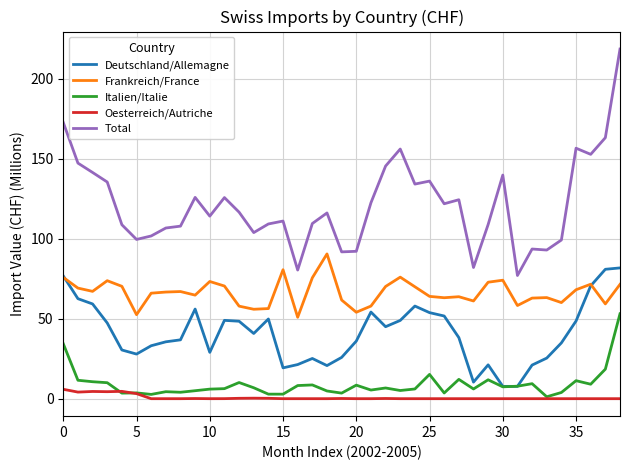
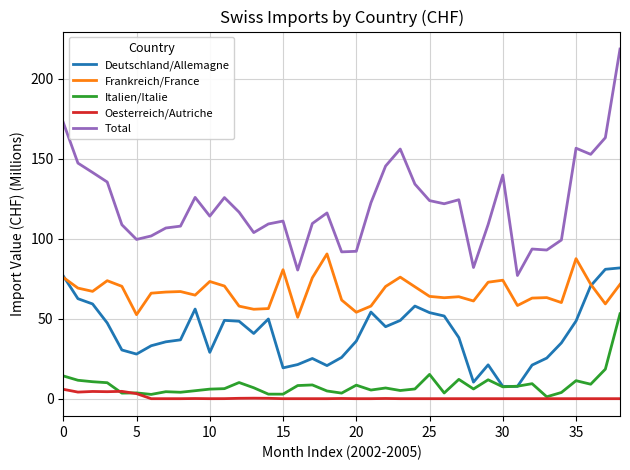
Italien/Italie, 0: 34 -> 14
Total, 25: 136 -> 124
Frankreich/France, 35: 68 -> 88
